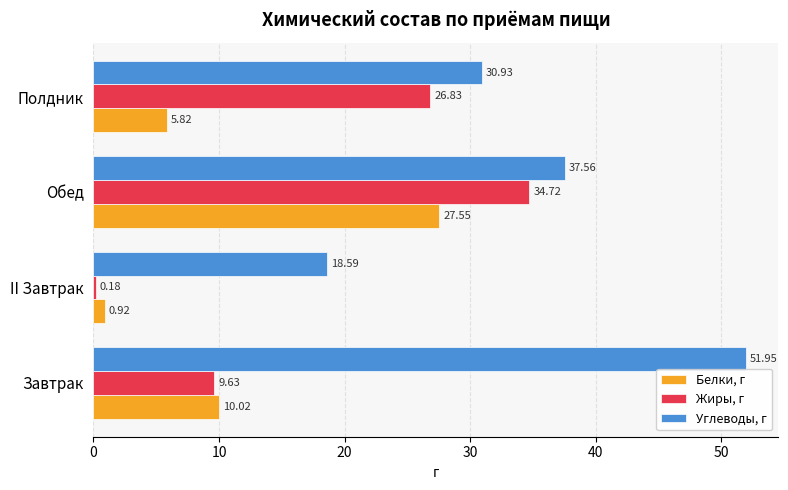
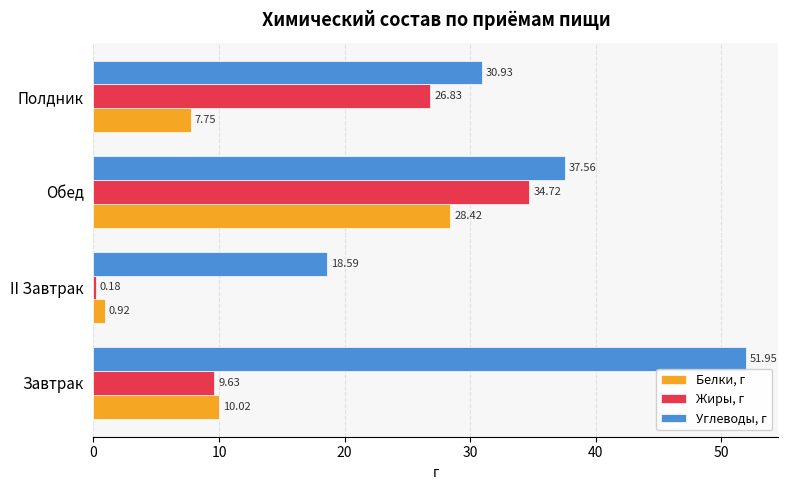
Белки, г, Полдник: 5.82 -> 7.75
Белки, г, Обед: 27.55 -> 28.42
